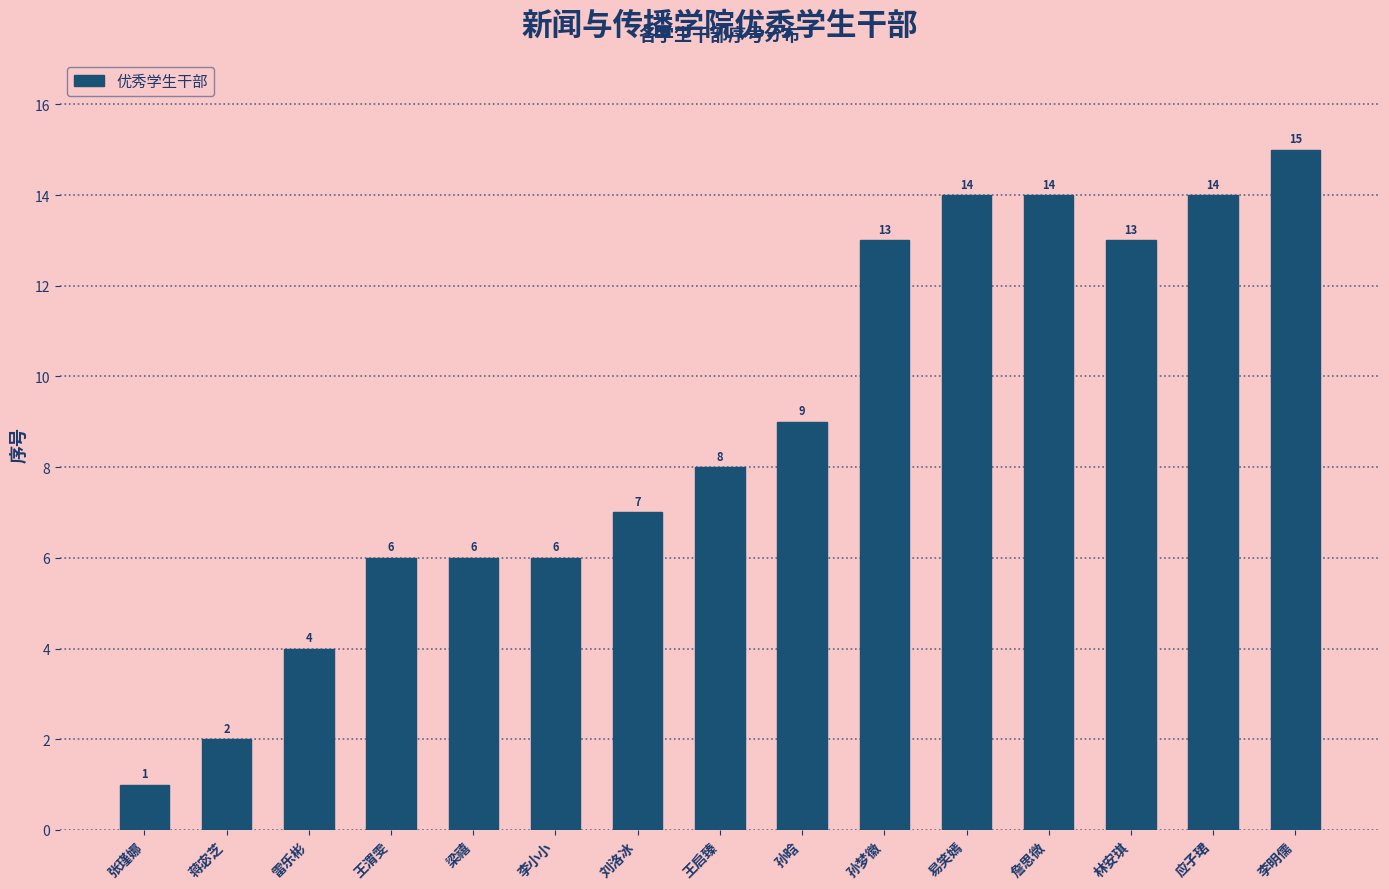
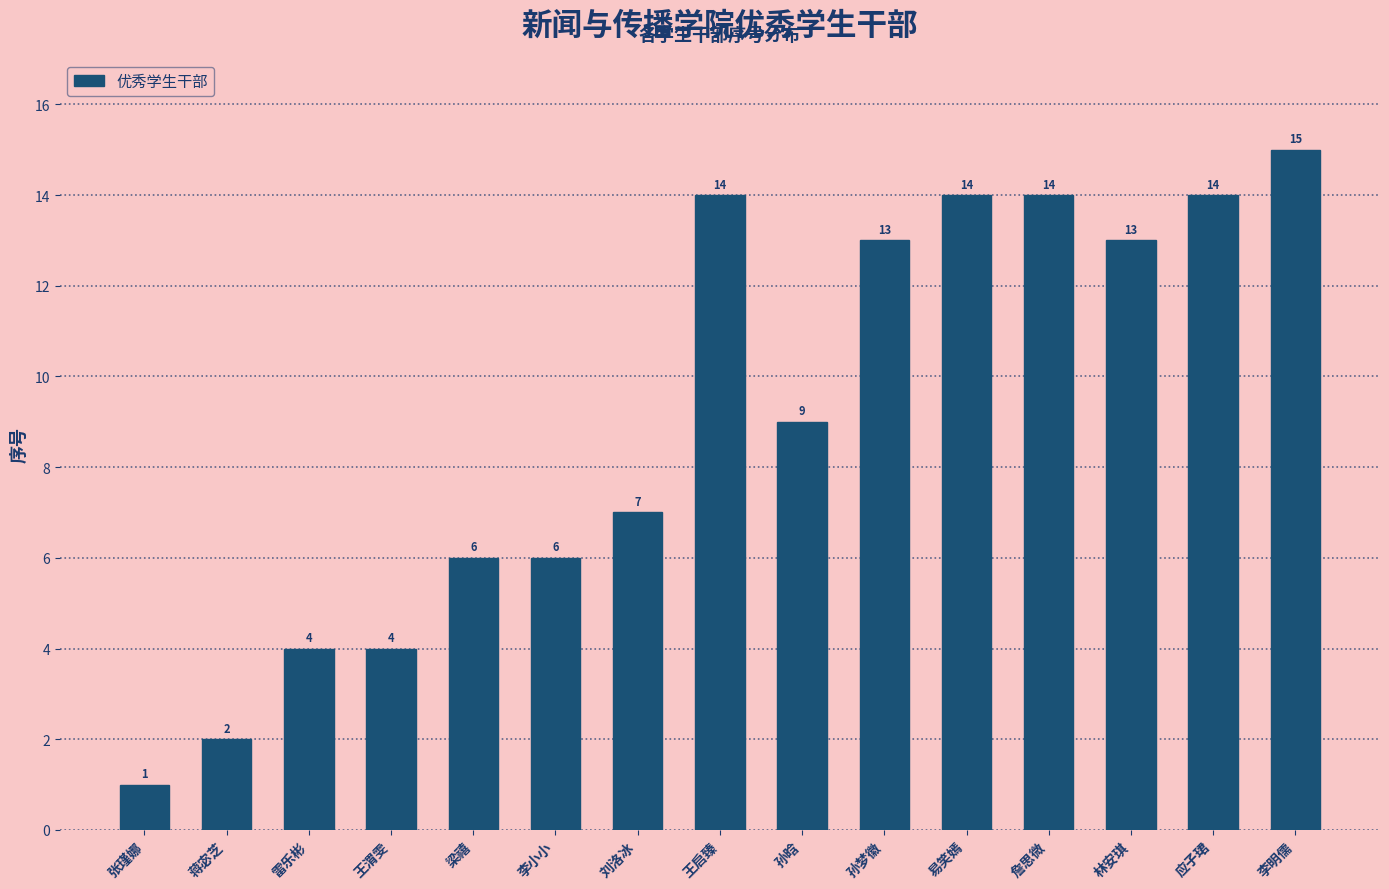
王渭雯: 6 -> 4
王启臻: 8 -> 14
